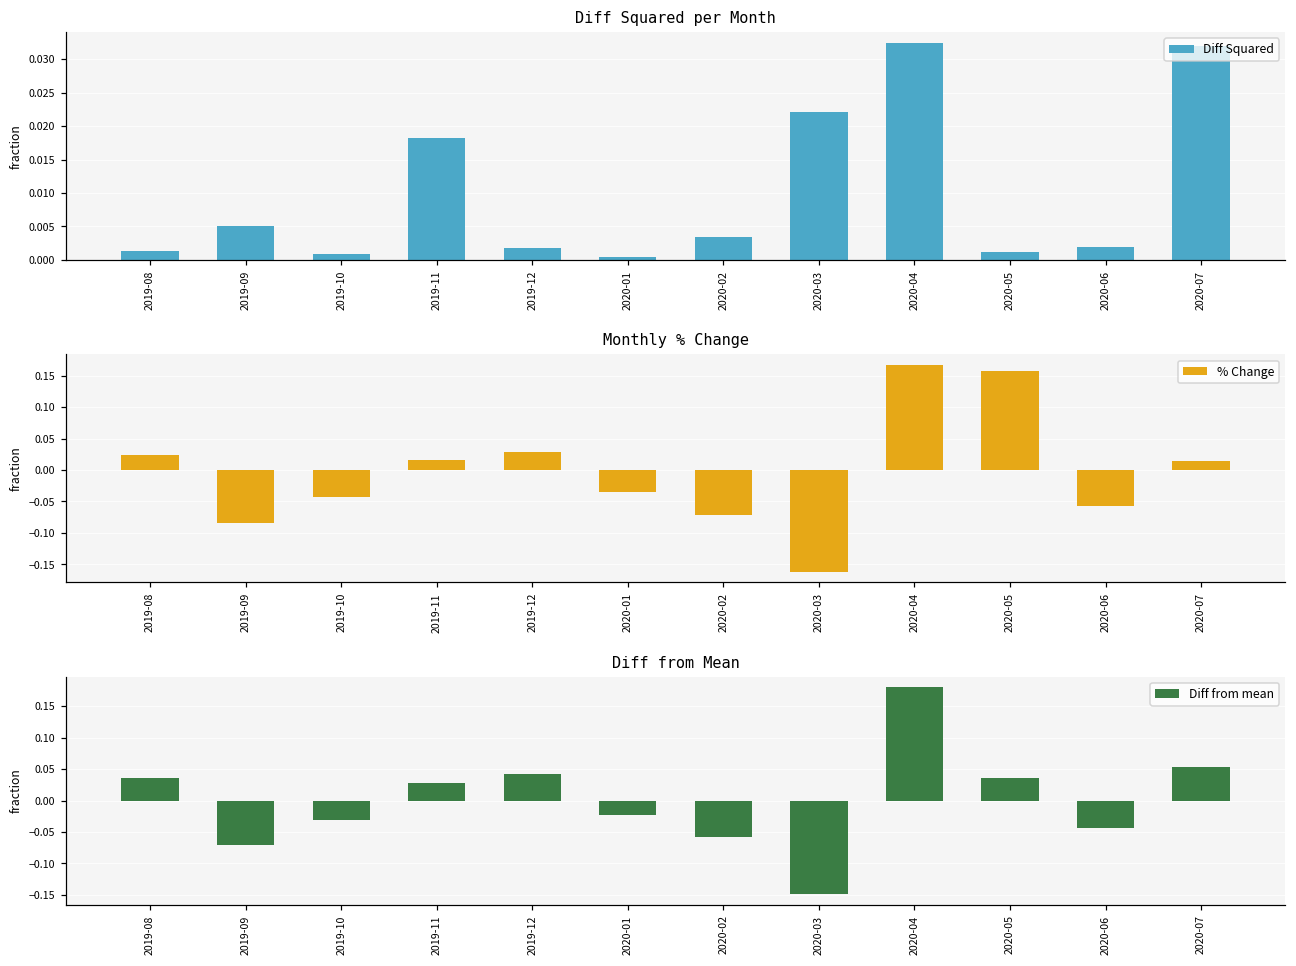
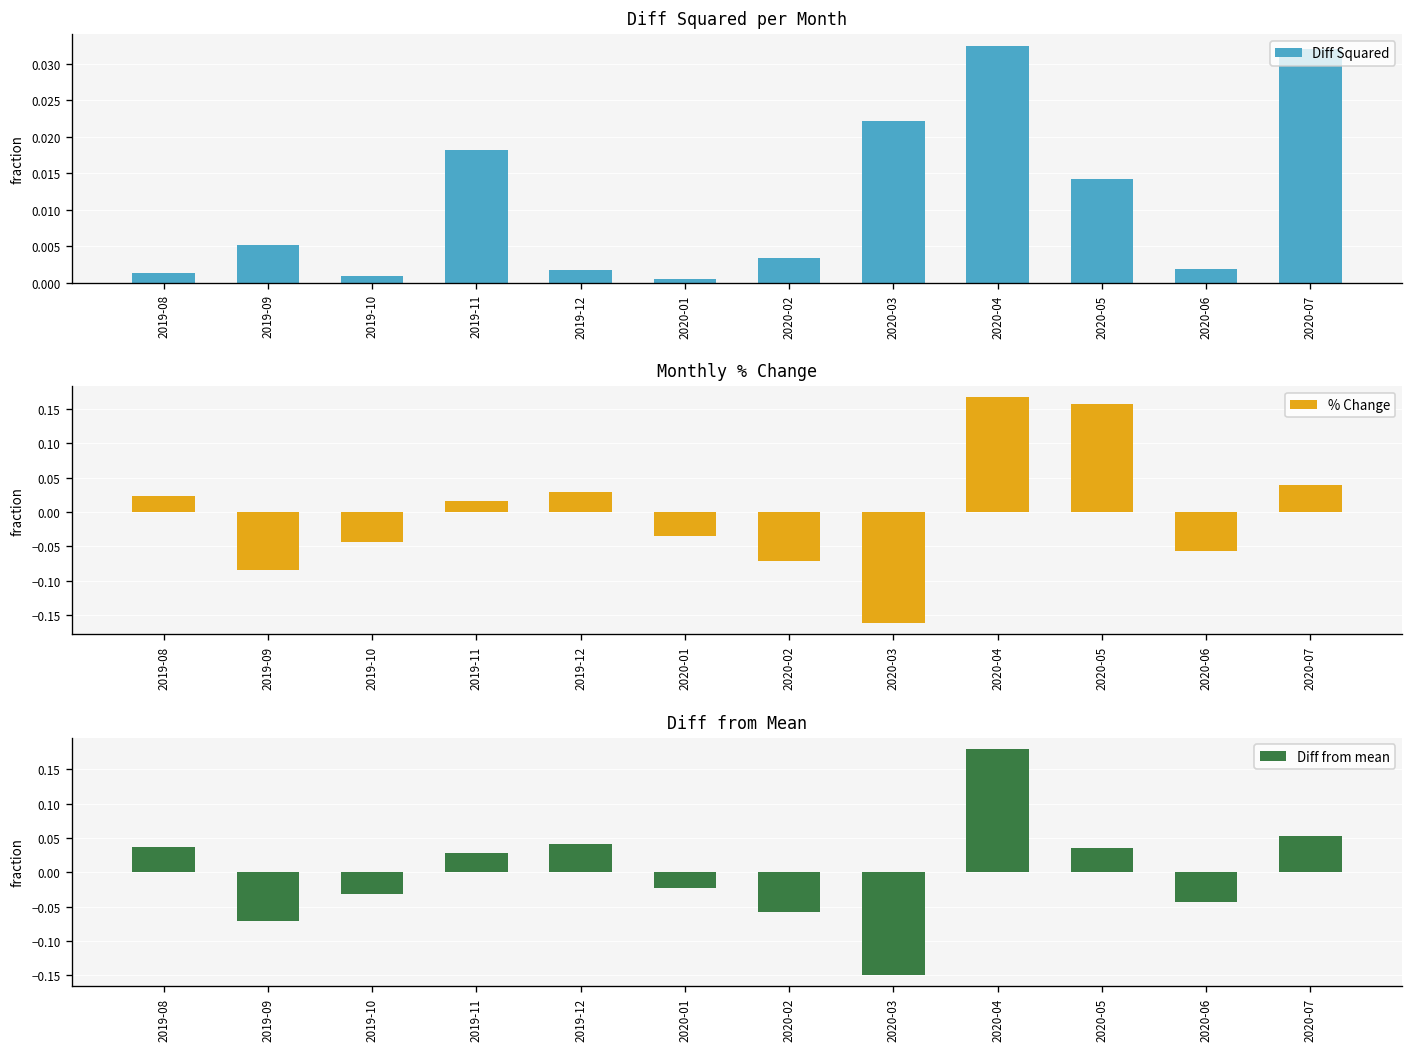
Diff Squared per Month, 2020-05: 0.001 -> 0.014
Monthly % Change, 2020-07: 0.01 -> 0.04
